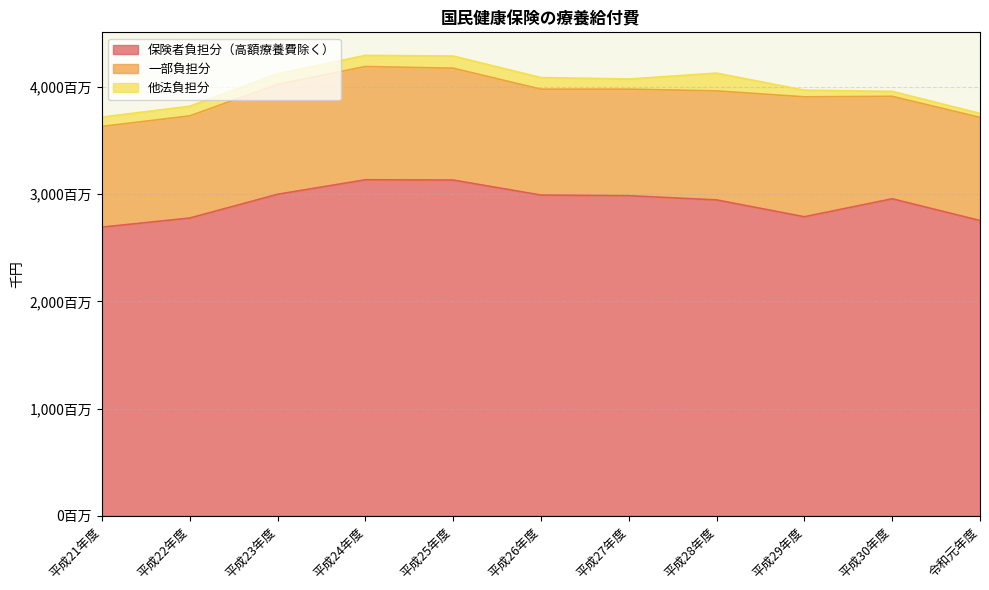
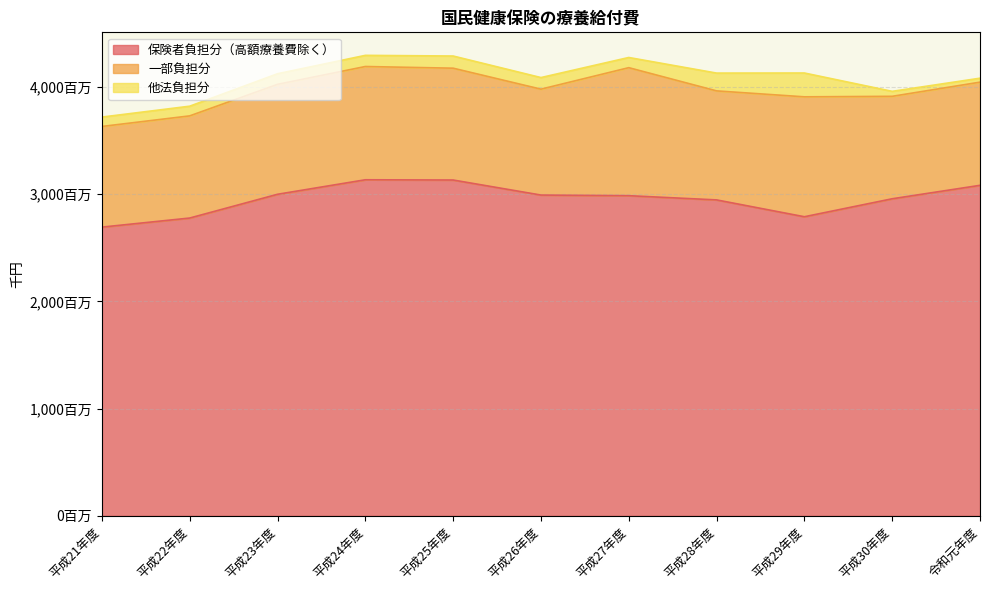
一部負担分, 平成27年度: 990百万 -> 1,190百万
他法負担分, 平成29年度: 60百万 -> 220百万
保険者負担分（高額療養費除く）, 令和元年度: 2,760百万 -> 3,080百万
